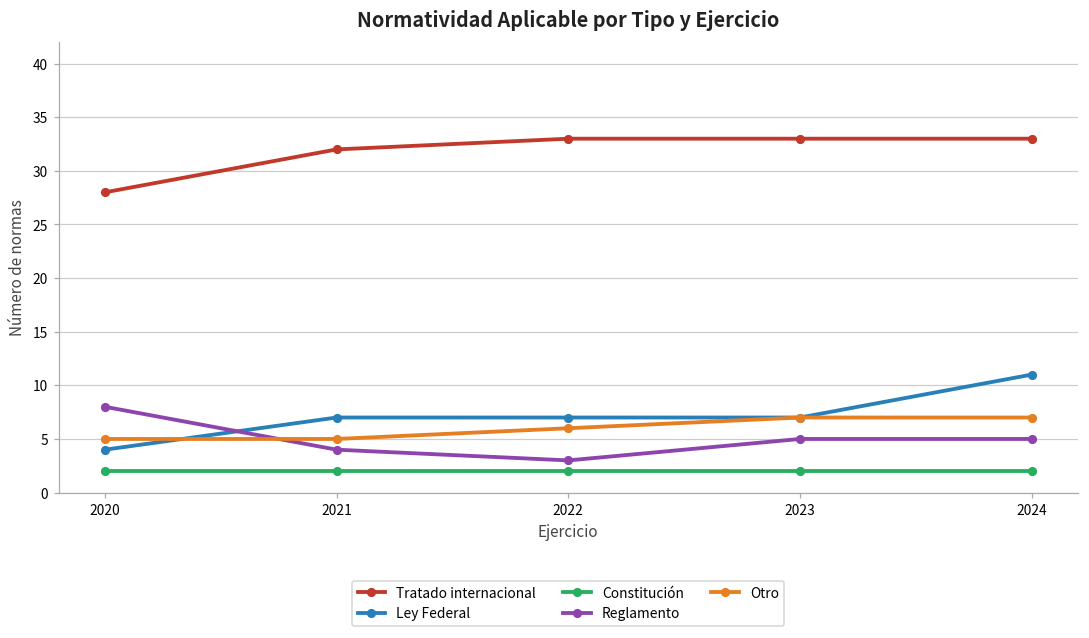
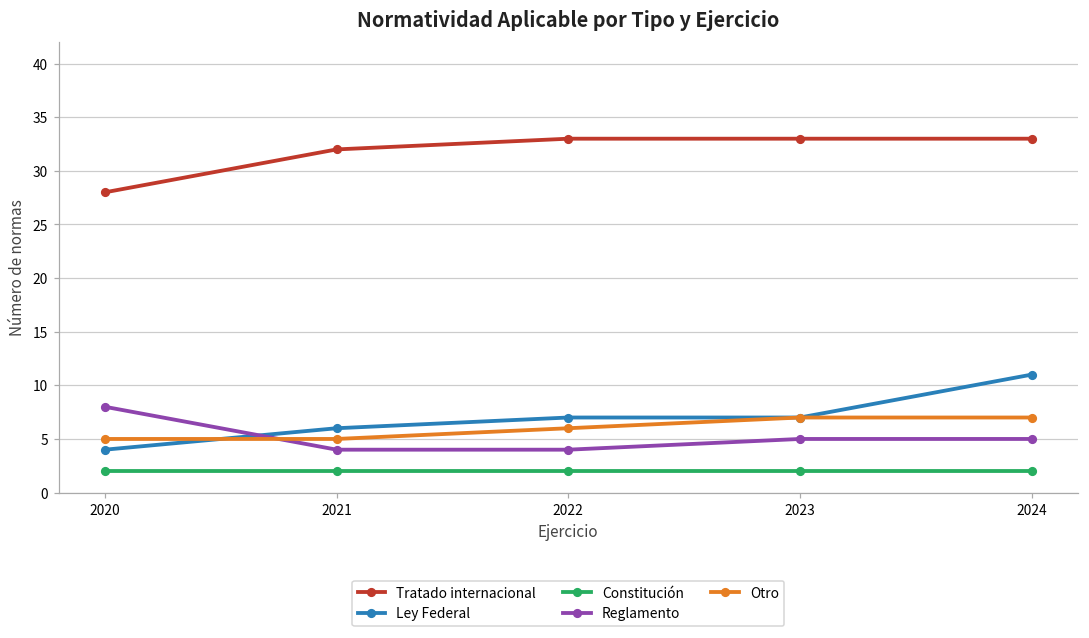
Ley Federal, 2021: 7 -> 6
Reglamento, 2022: 3 -> 4
